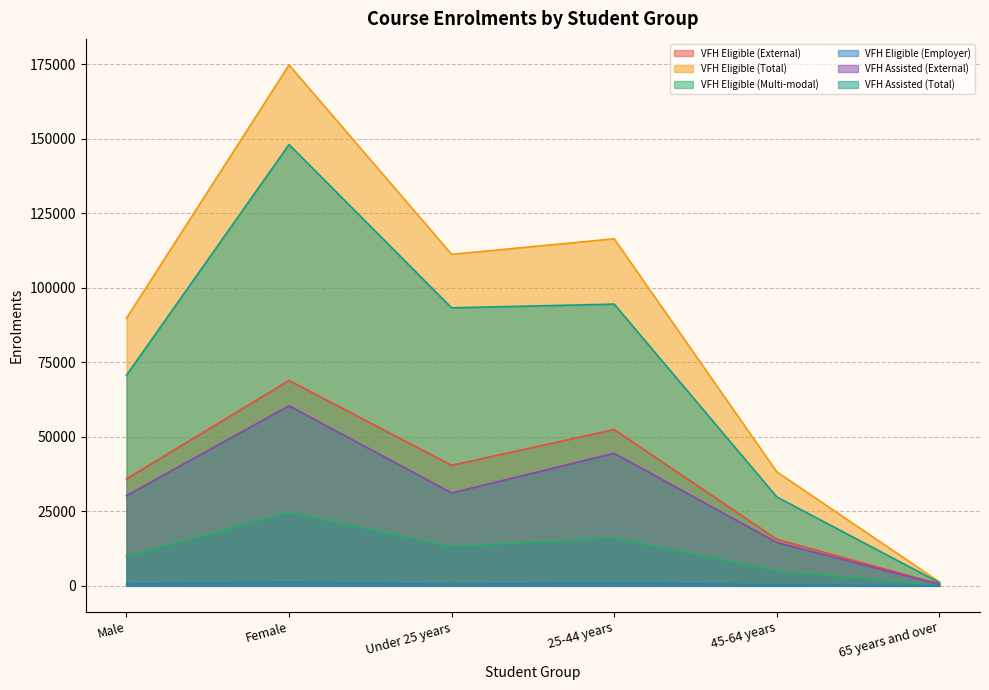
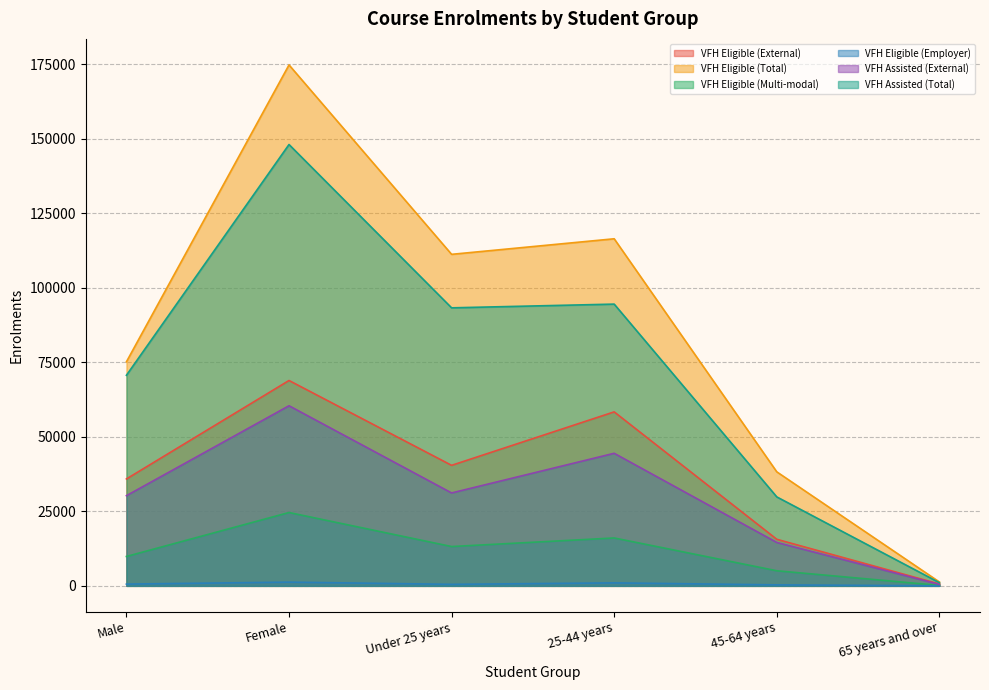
VFH Eligible (Total), Male: 90000 -> 75000
VFH Eligible (External), 25-44 years: 52000 -> 58000
